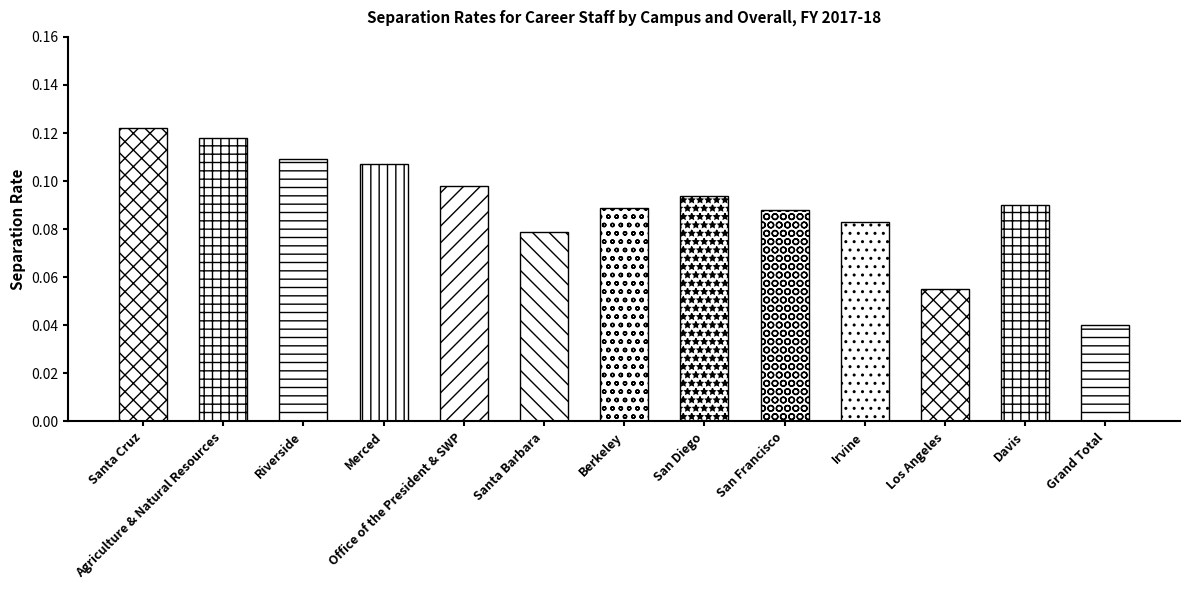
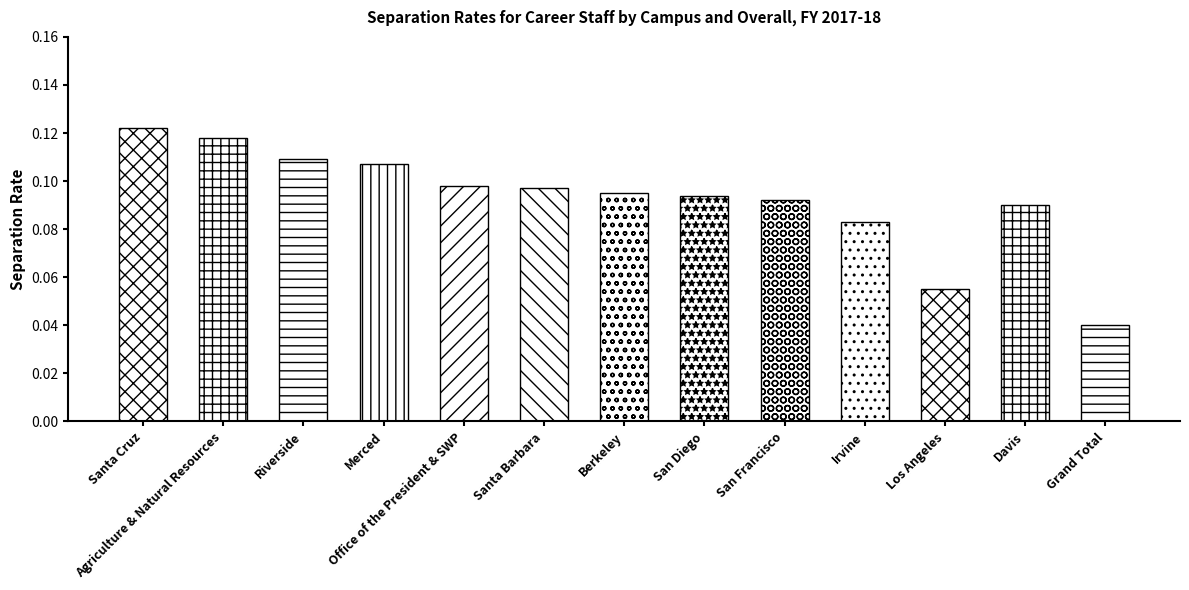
Santa Barbara: 0.079 -> 0.097
Berkeley: 0.089 -> 0.095
San Francisco: 0.088 -> 0.092
